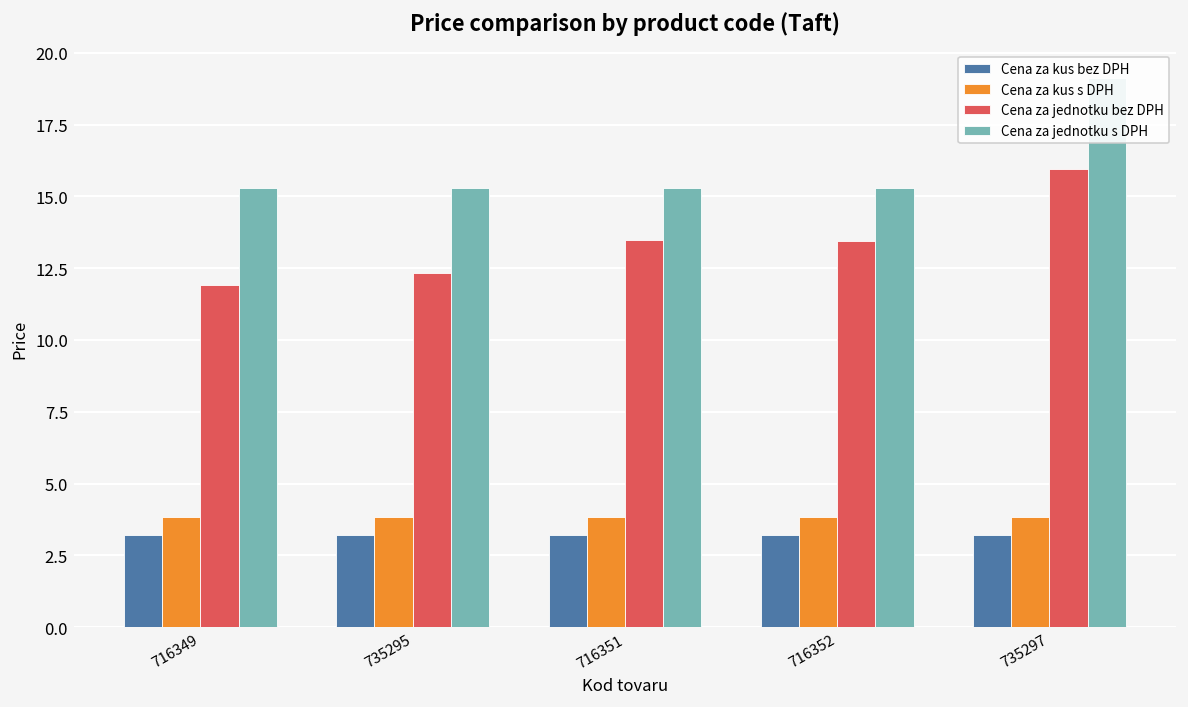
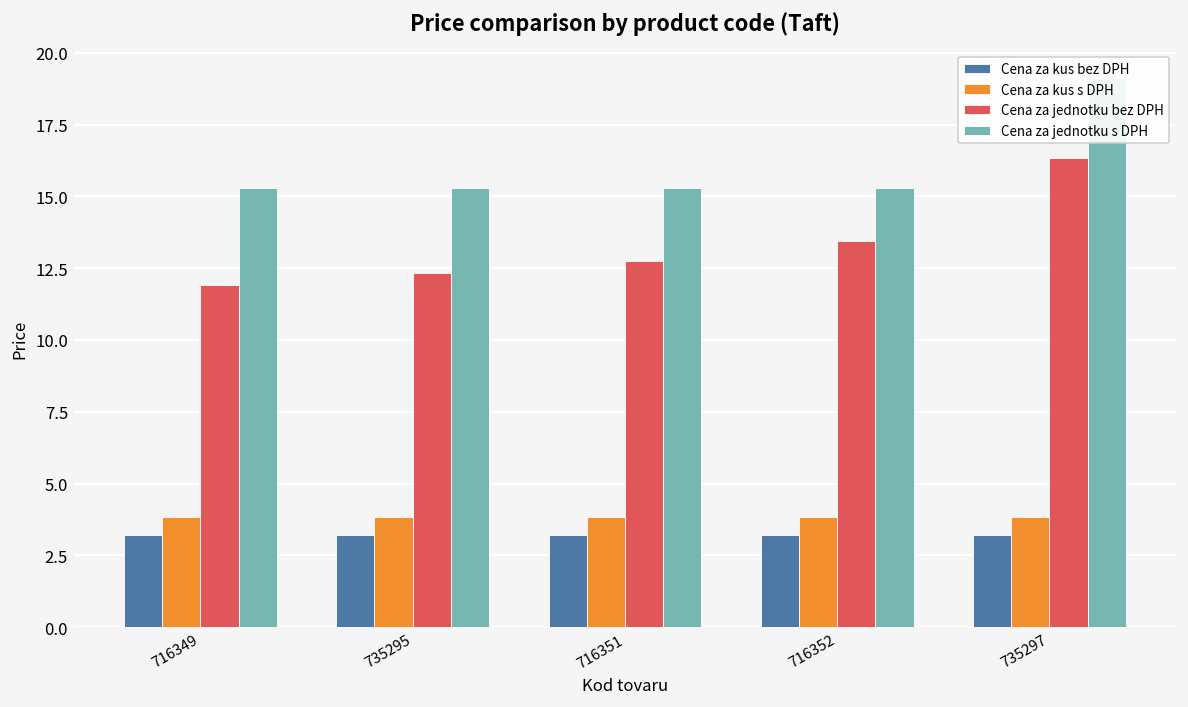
Cena za jednotku bez DPH, 716351: 13.5 -> 12.8
Cena za jednotku bez DPH, 735297: 16.0 -> 16.3
